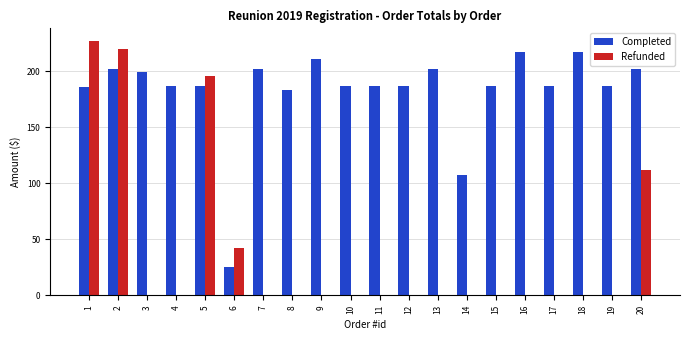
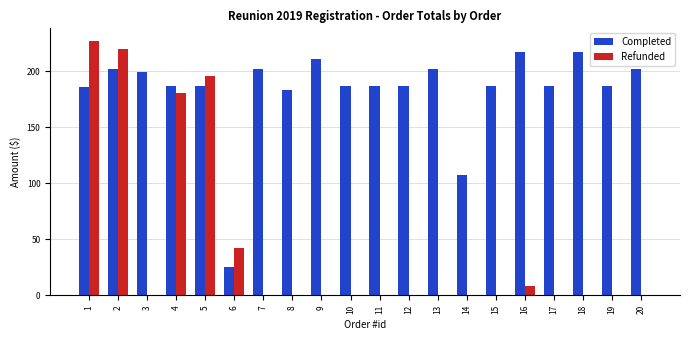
Refunded, 4: 0 -> 181
Refunded, 16: 0 -> 8
Refunded, 20: 112 -> 0
